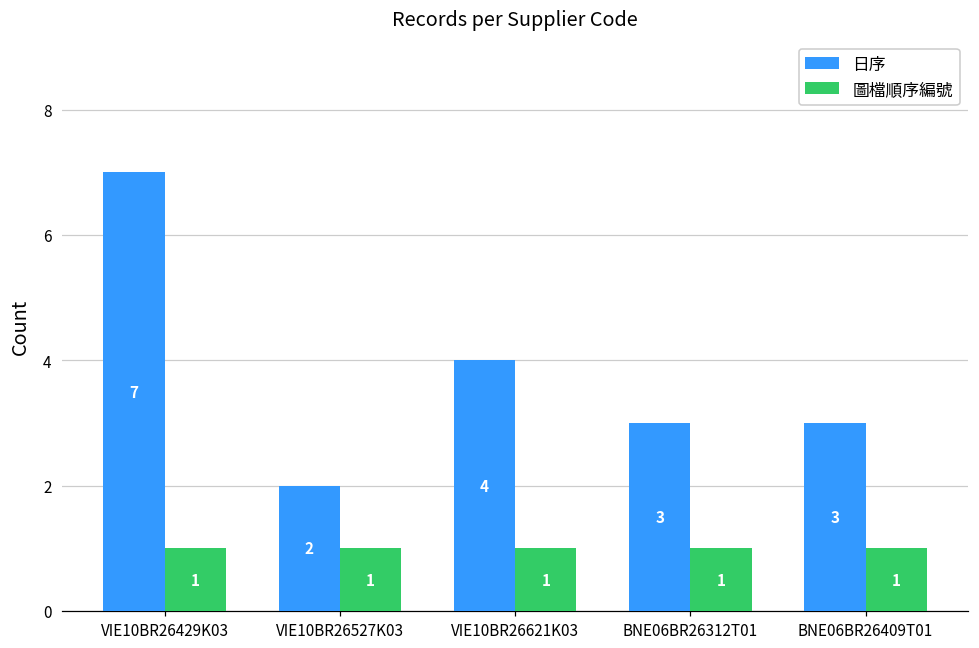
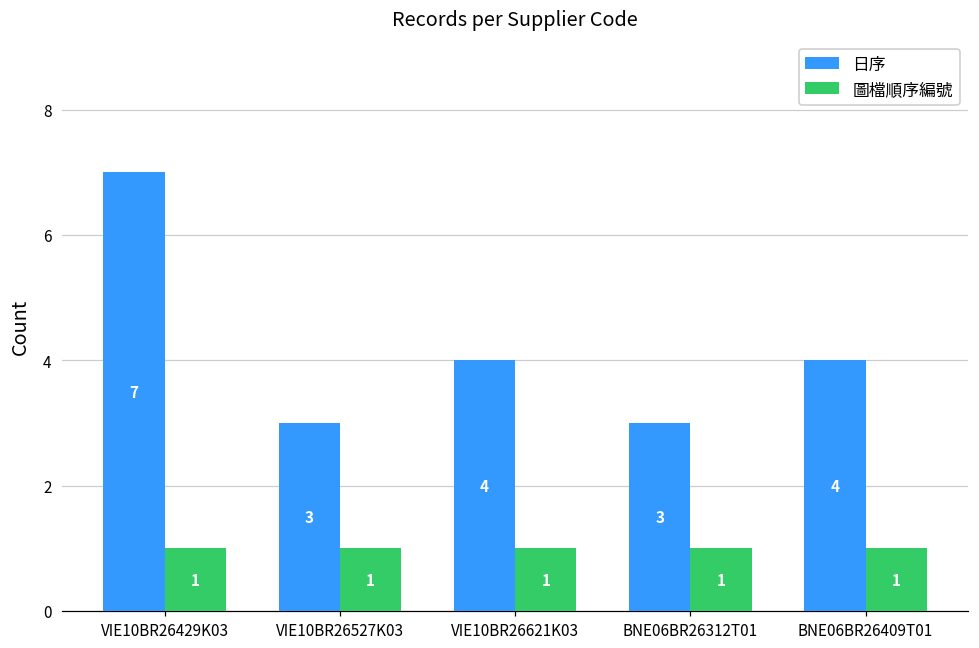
日序, VIE10BR26527K03: 2 -> 3
日序, BNE06BR26409T01: 3 -> 4
